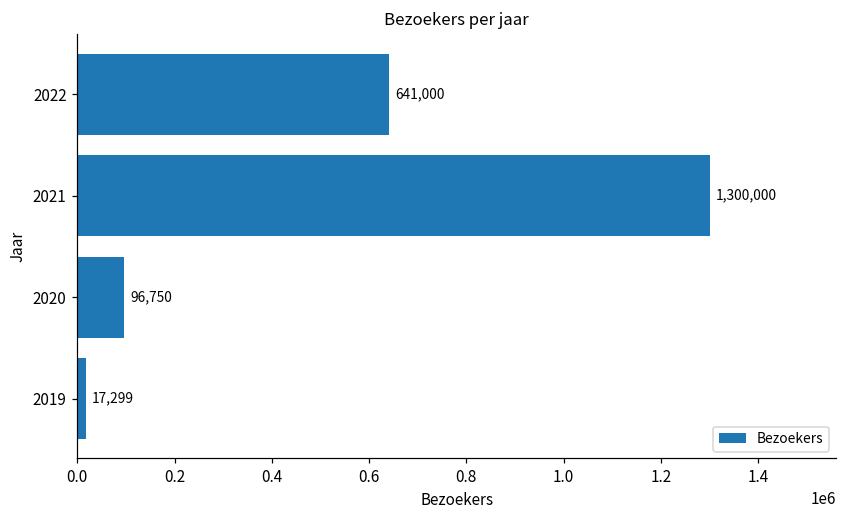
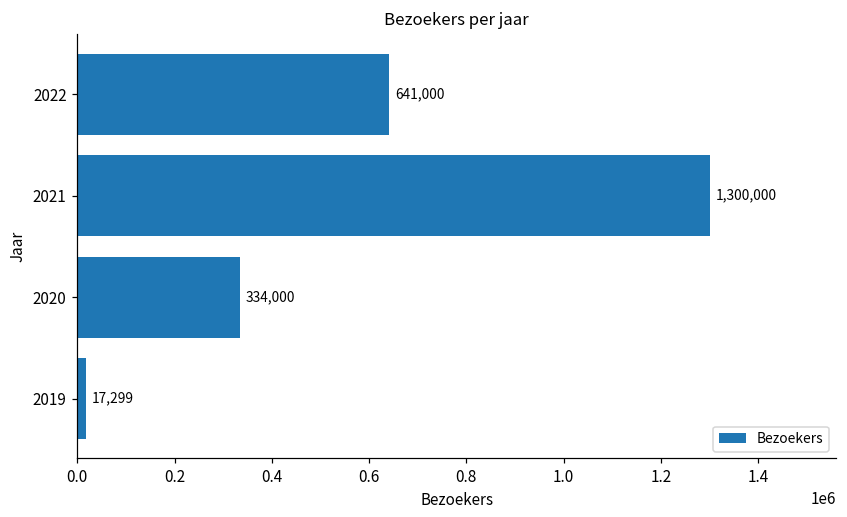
2020: 96,750 -> 334,000
